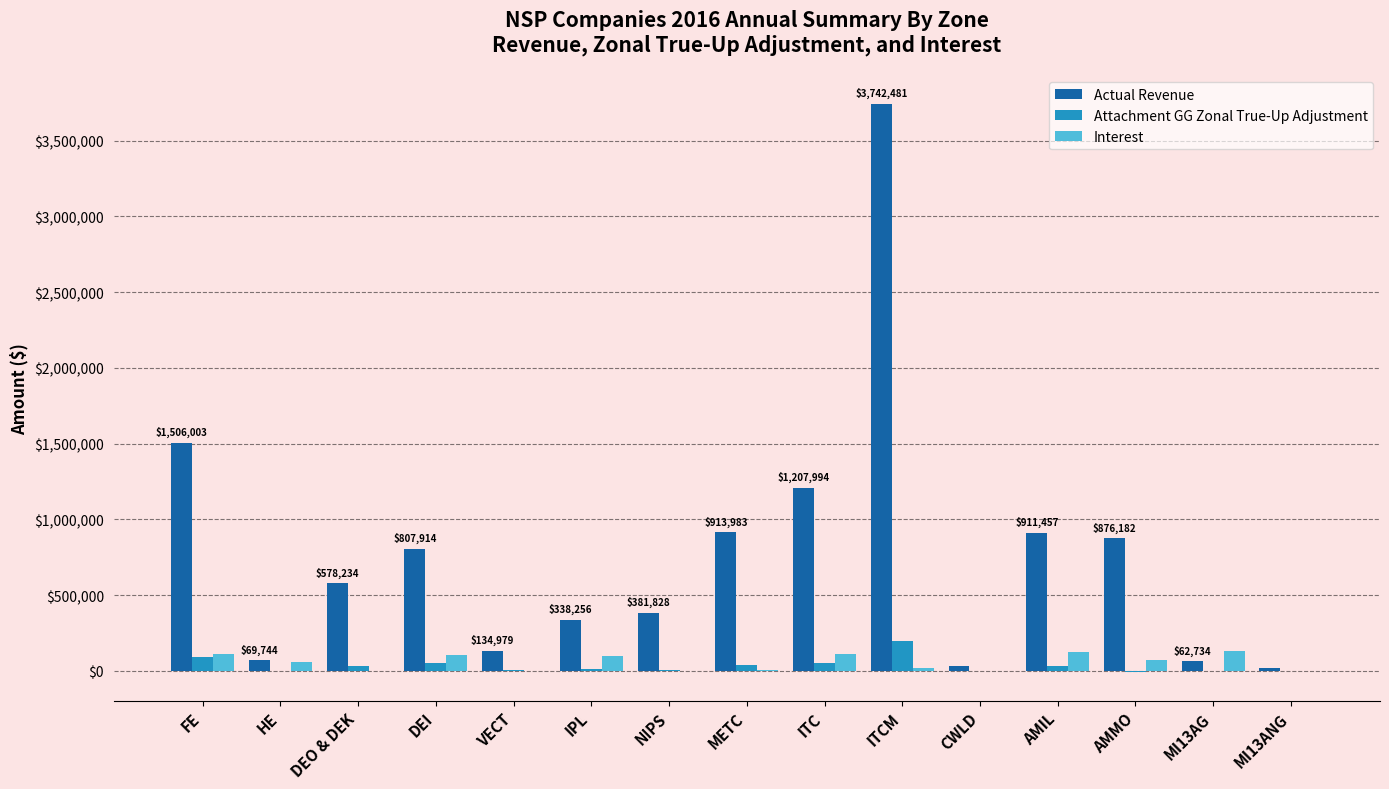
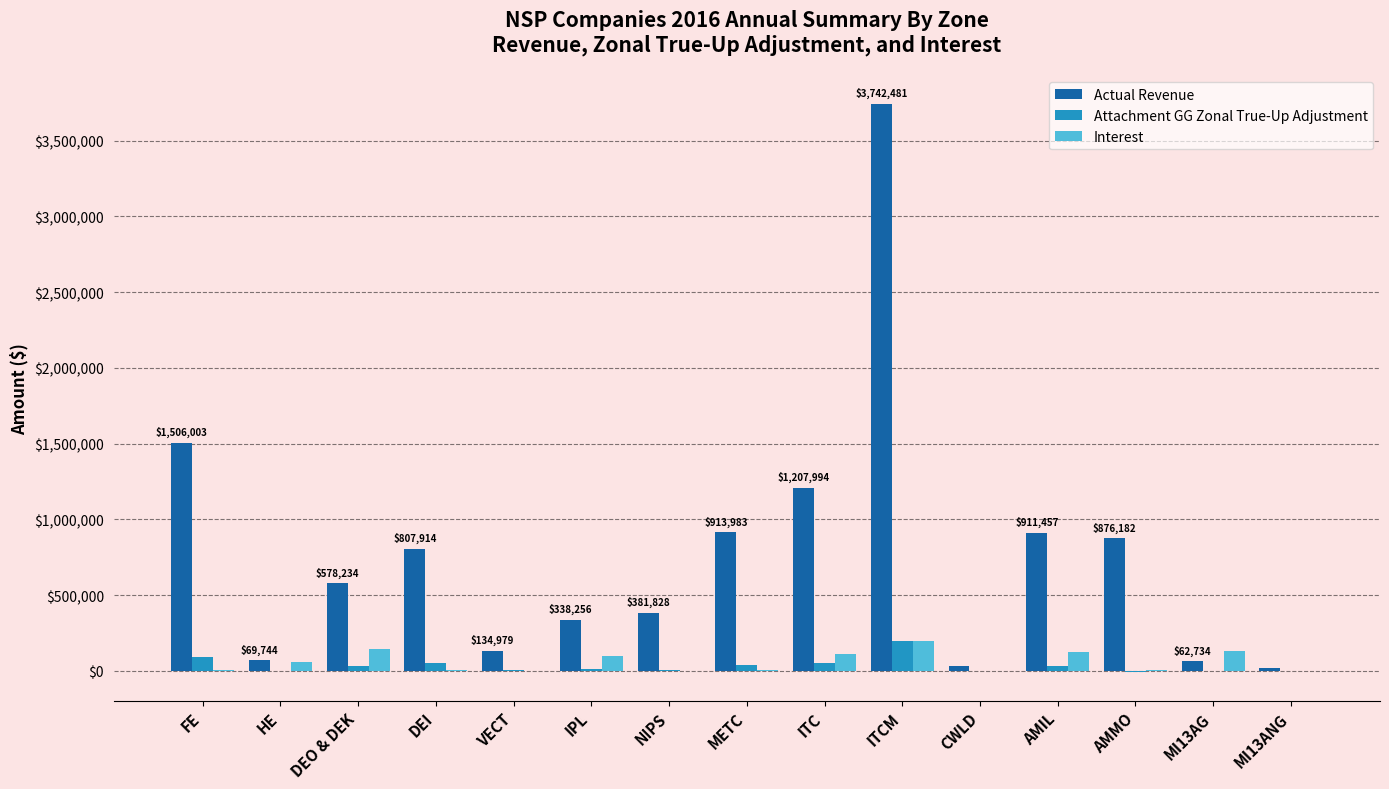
Interest, FE: $110,000 -> $10,000
Interest, DEO & DEK: $0 -> $150,000
Interest, DEI: $100,000 -> $0
Interest, ITCM: $20,000 -> $200,000
Interest, AMMO: $70,000 -> $0
